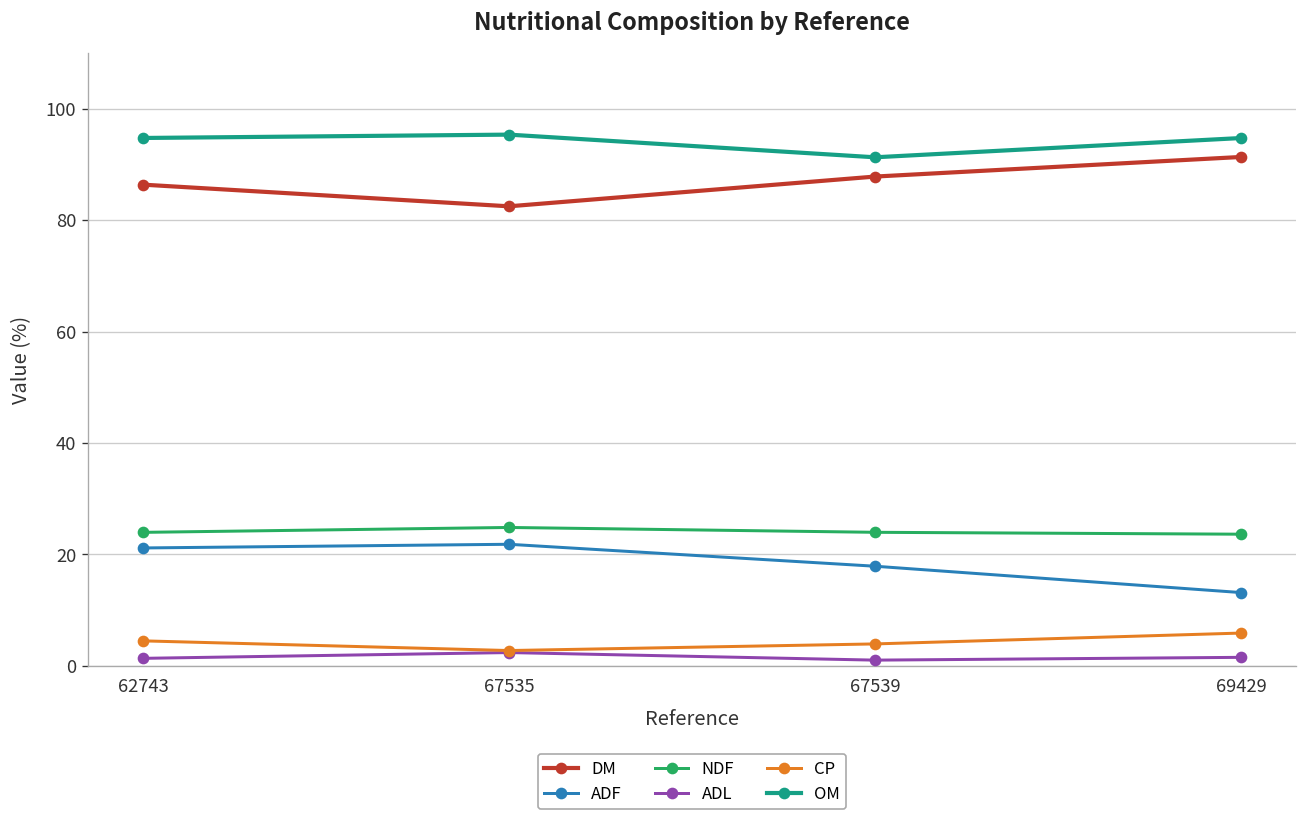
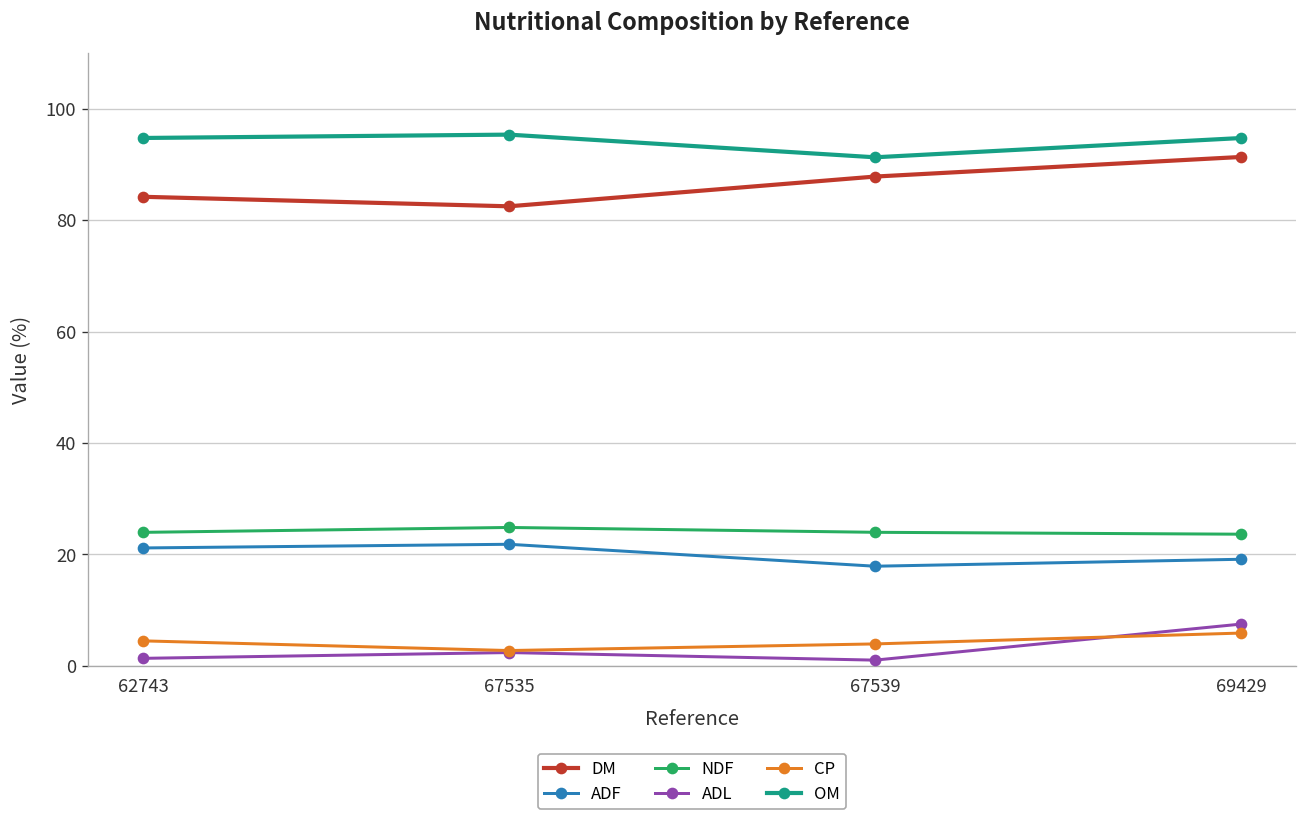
DM, 62743: 86 -> 84
ADF, 69429: 13 -> 19
ADL, 69429: 2 -> 7
